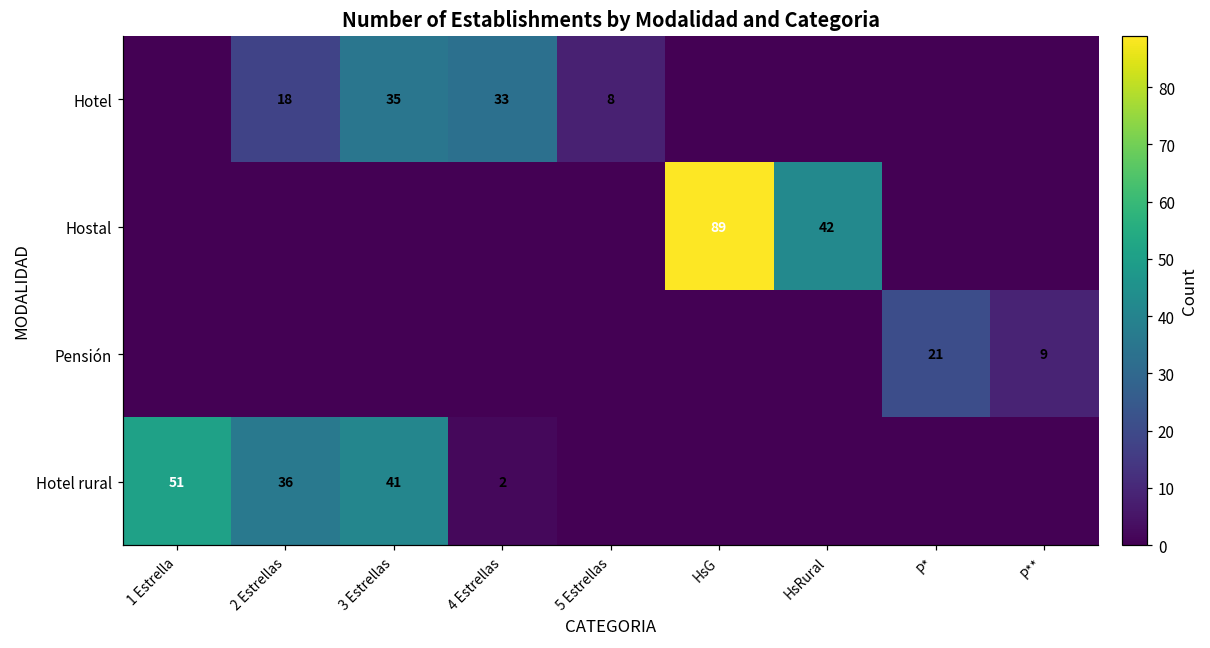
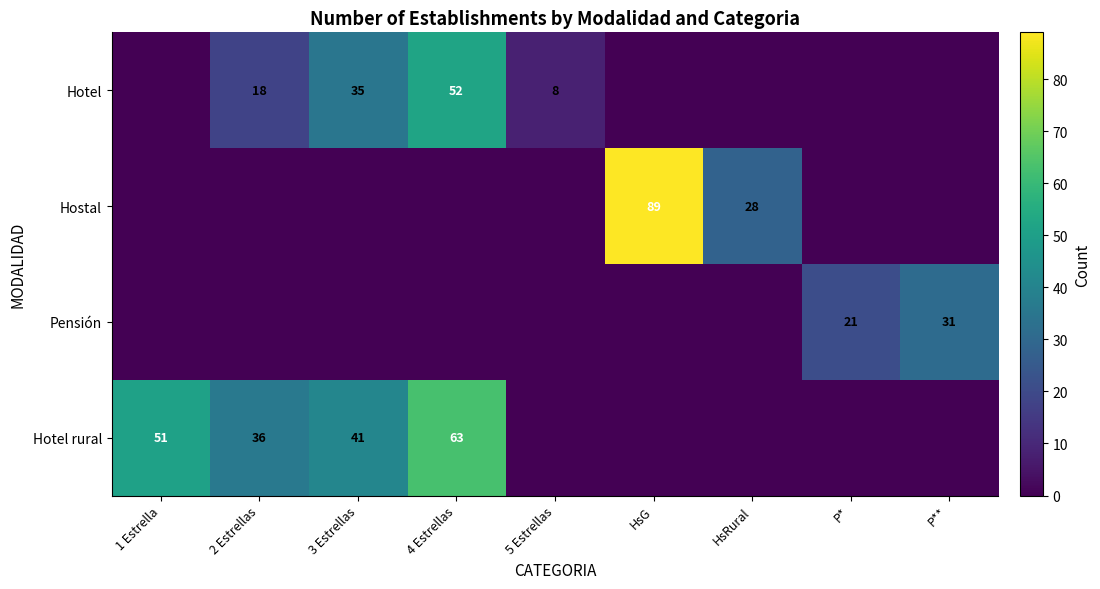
Hotel, 4 Estrellas: 33 -> 52
Hostal, HsRural: 42 -> 28
Pensión, P**: 9 -> 31
Hotel rural, 4 Estrellas: 2 -> 63
